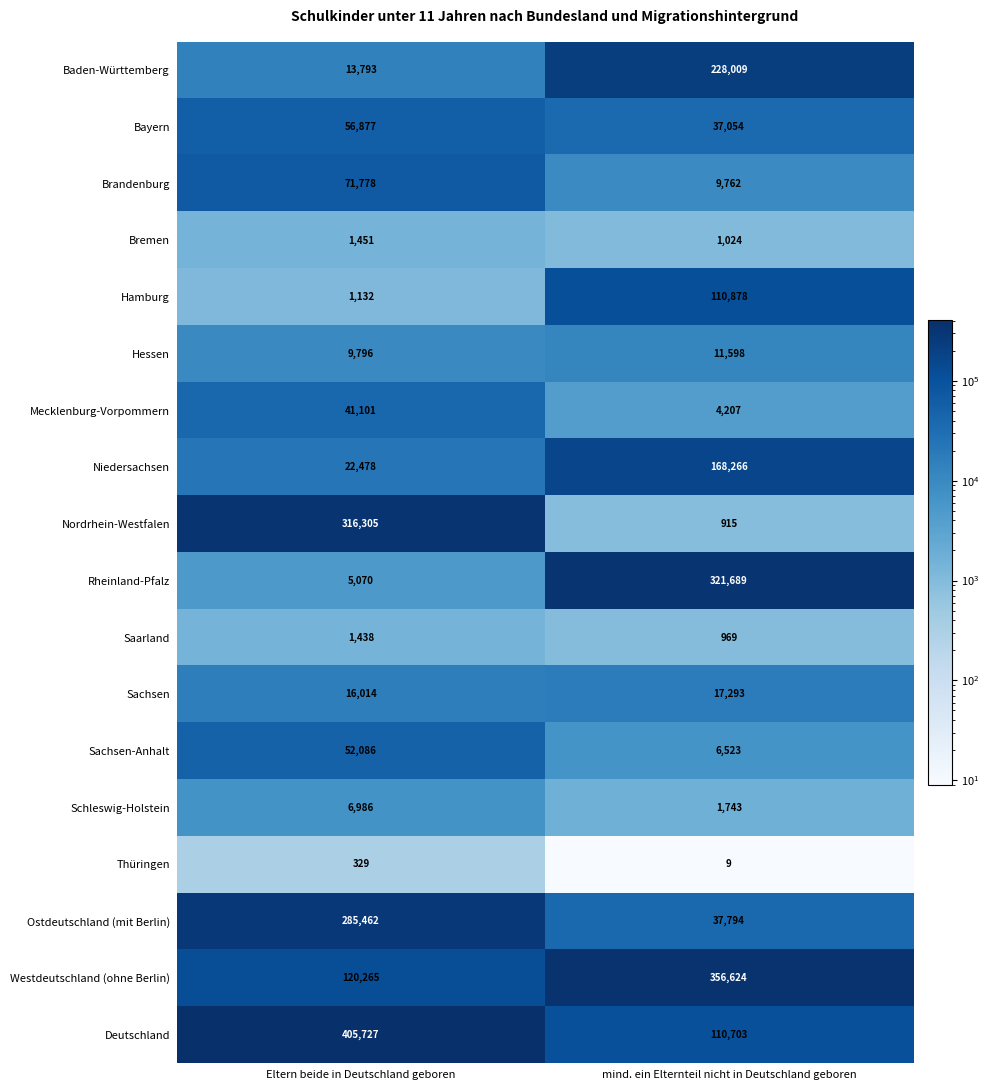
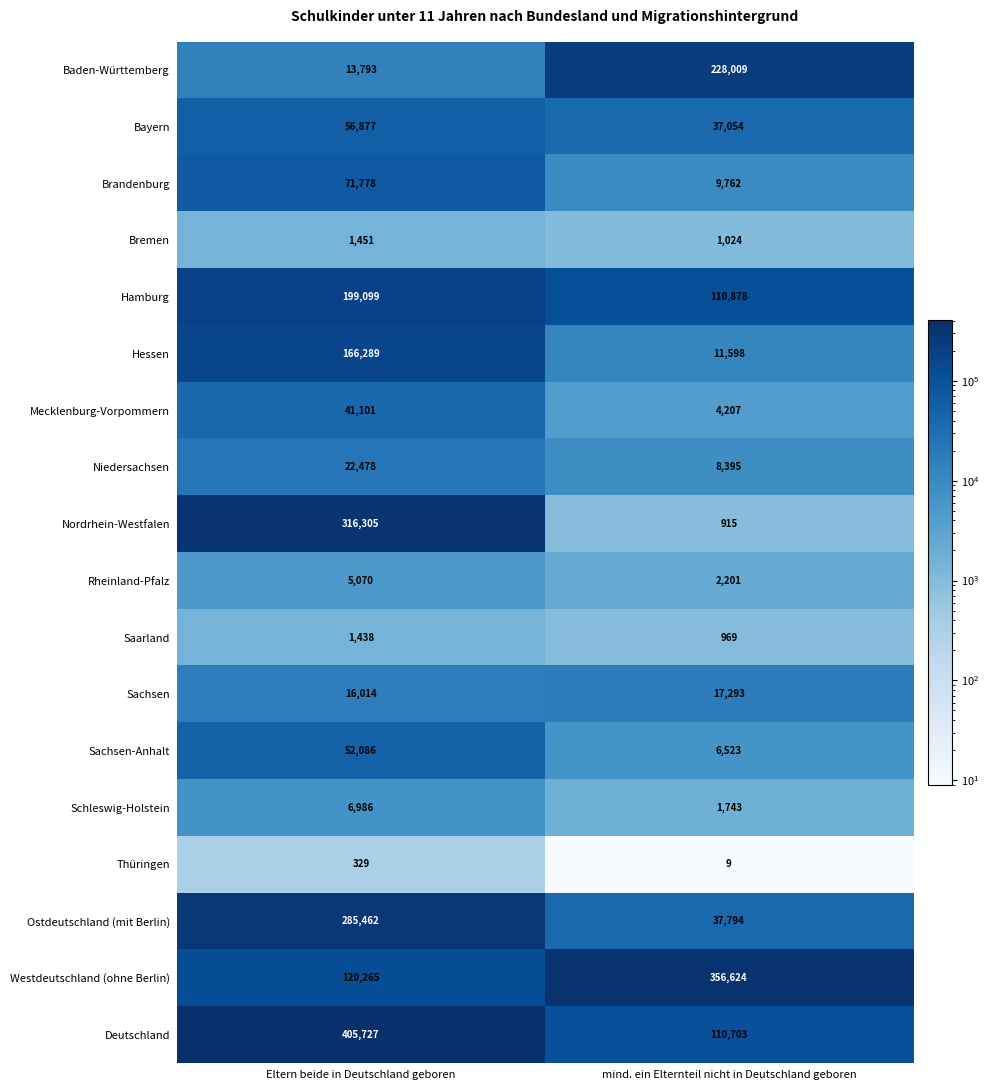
Hamburg, Eltern beide in Deutschland geboren: 1,132 -> 199,099
Hessen, Eltern beide in Deutschland geboren: 9,796 -> 166,289
Niedersachsen, mind. ein Elternteil nicht in Deutschland geboren: 168,266 -> 8,395
Rheinland-Pfalz, mind. ein Elternteil nicht in Deutschland geboren: 321,689 -> 2,201
